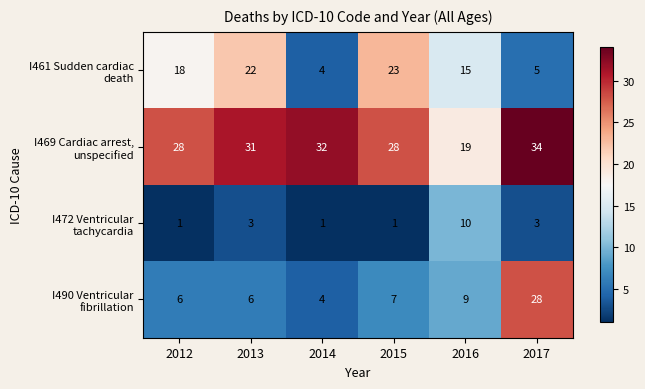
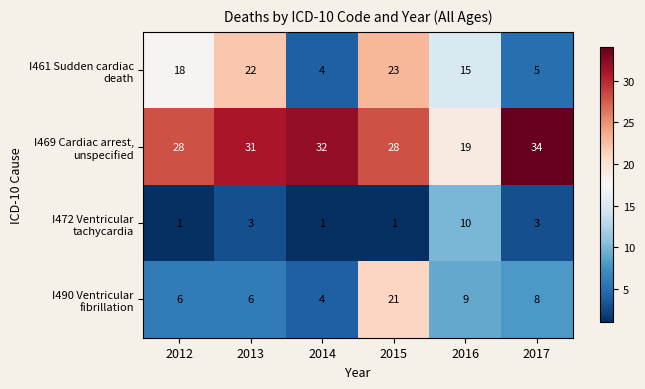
I490 Ventricular fibrillation, 2015: 7 -> 21
I490 Ventricular fibrillation, 2017: 28 -> 8
